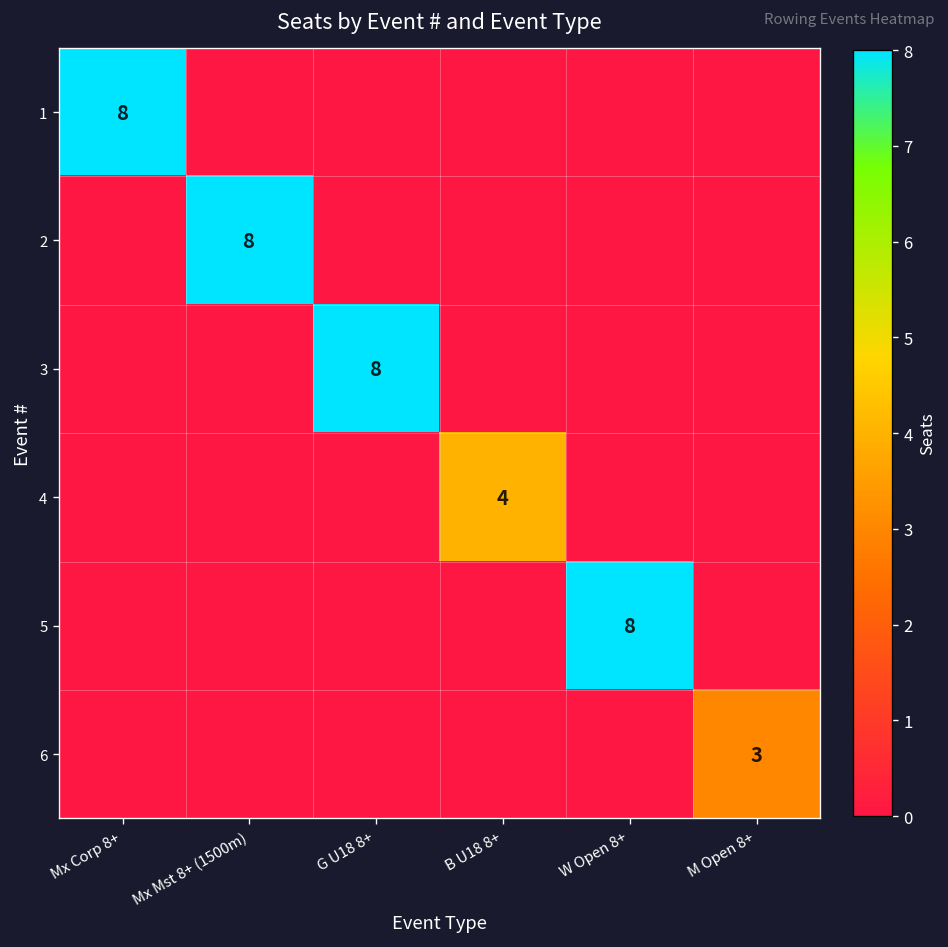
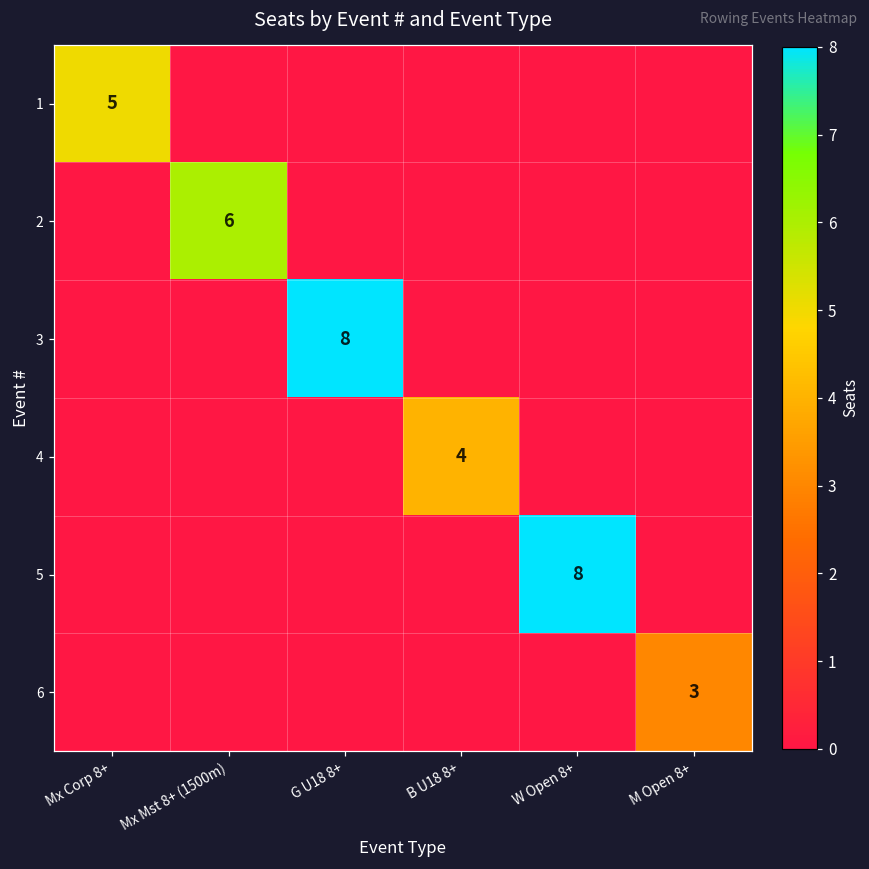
1, Mx Corp 8+: 8 -> 5
2, Mx Mst 8+ (1500m): 8 -> 6
